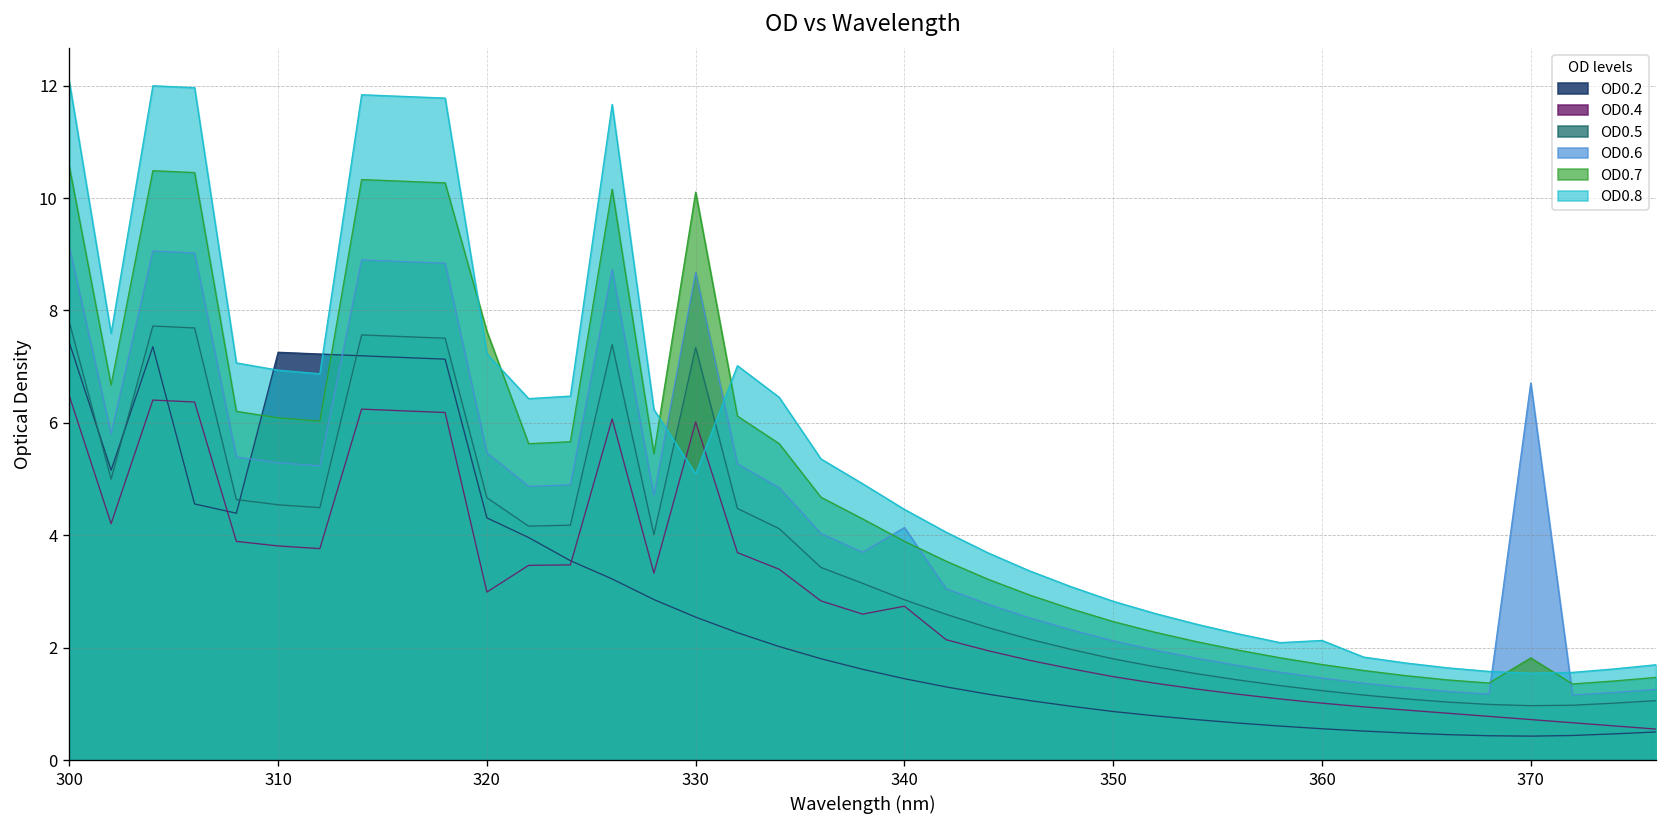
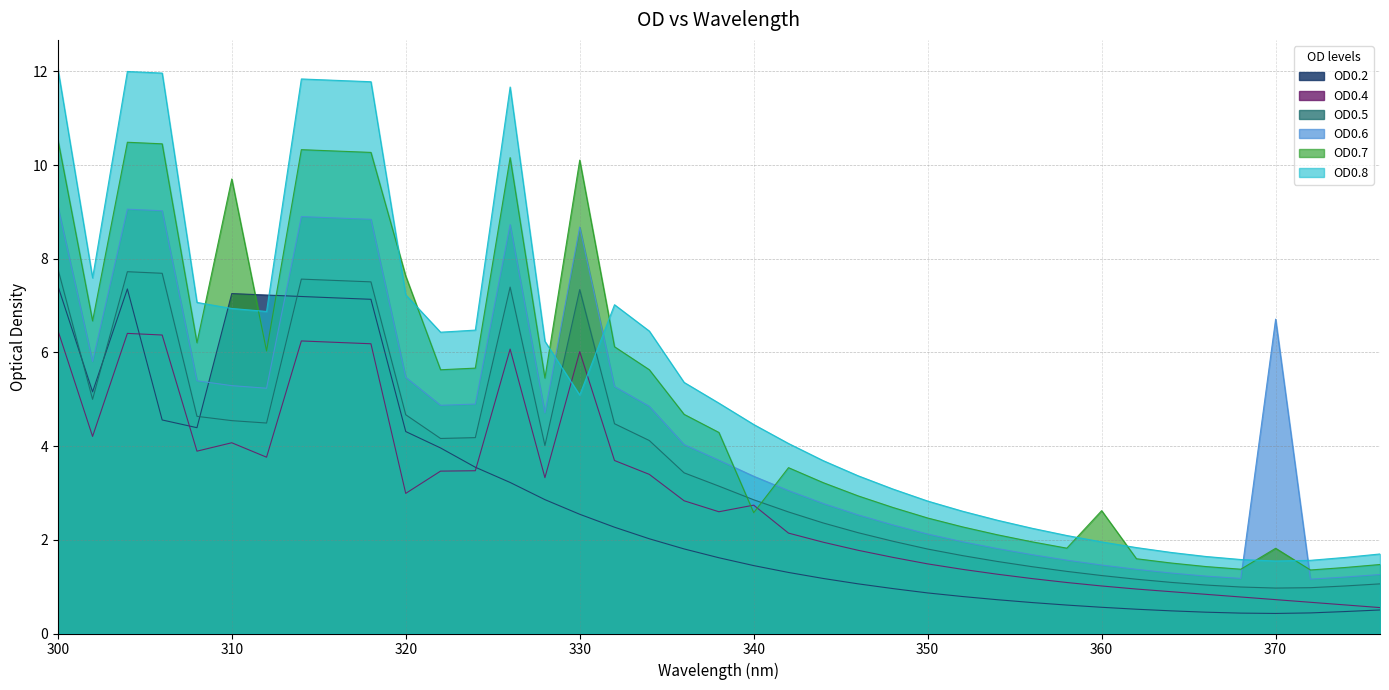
OD0.4, 310: 3.8 -> 4.1
OD0.7, 310: 6.1 -> 9.7
OD0.6, 340: 4.1 -> 3.4
OD0.7, 340: 3.9 -> 2.6
OD0.7, 360: 1.7 -> 2.6
OD0.8, 360: 2.1 -> 2.0
